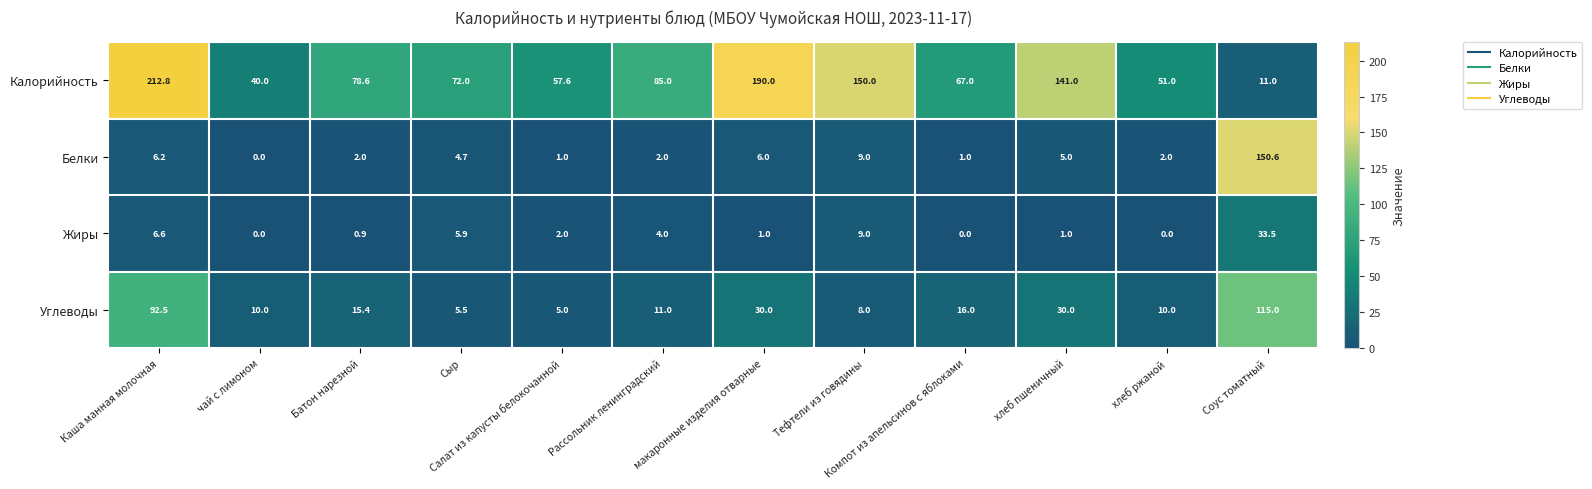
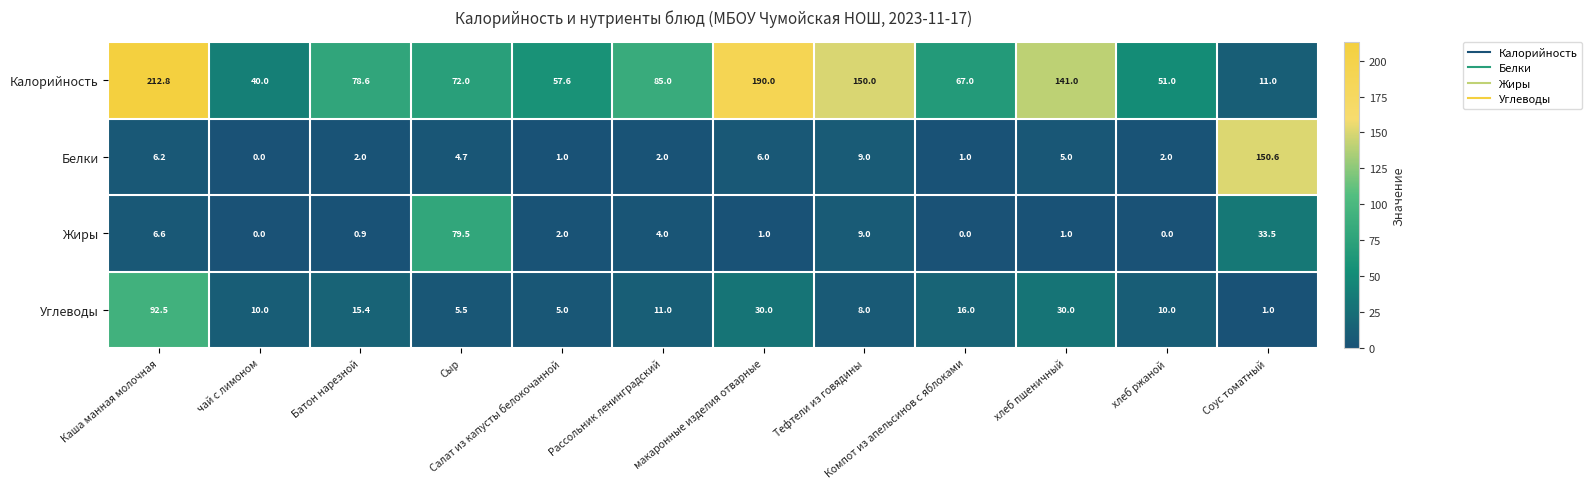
Жиры, Сыр: 5.9 -> 79.5
Углеводы, Соус томатный: 115.0 -> 1.0
